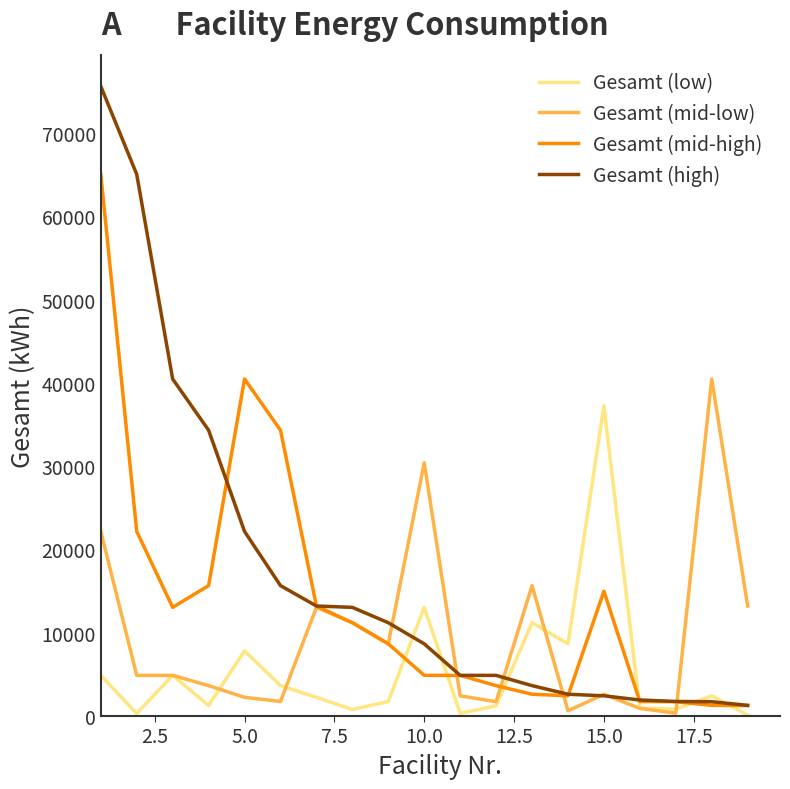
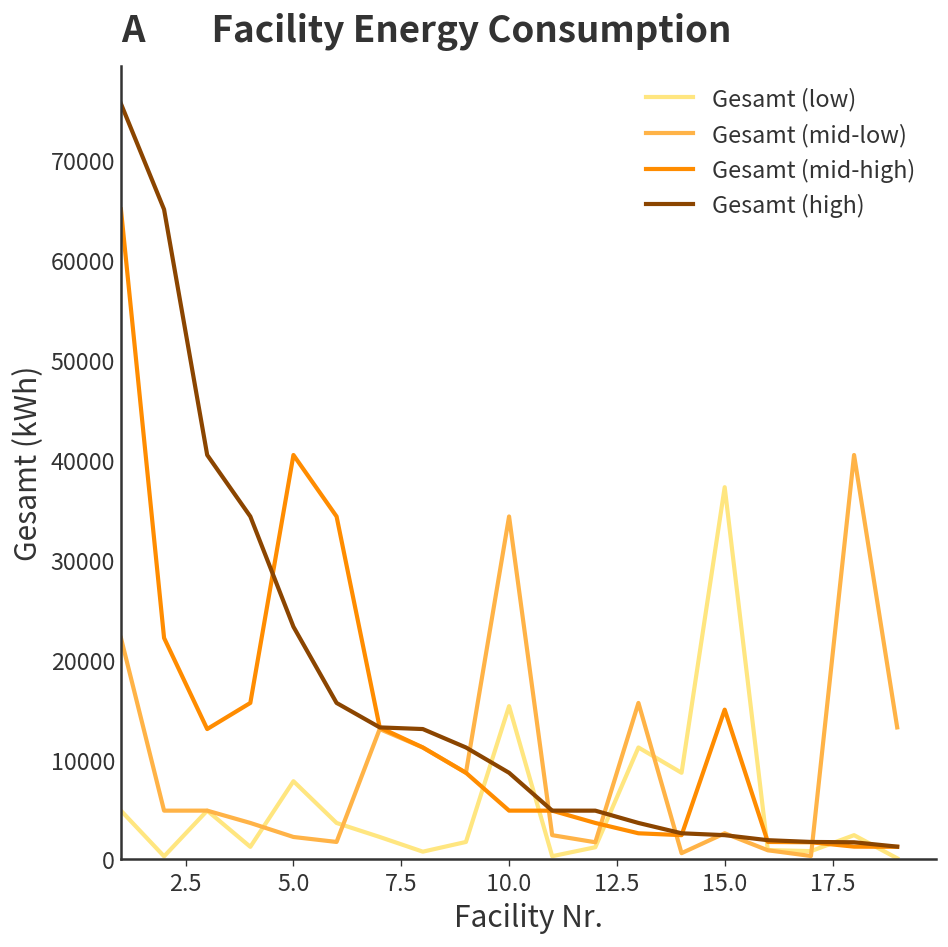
Gesamt (high), 5.0: 22000 -> 23000
Gesamt (low), 10.0: 13000 -> 15000
Gesamt (mid-low), 10.0: 30000 -> 34000
